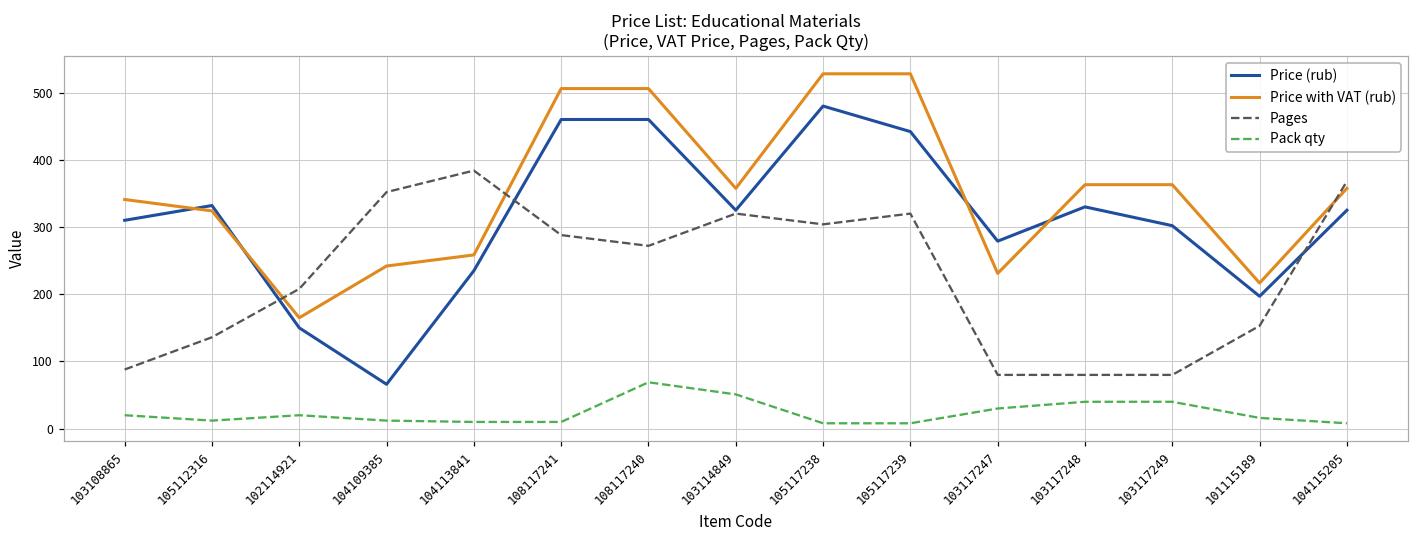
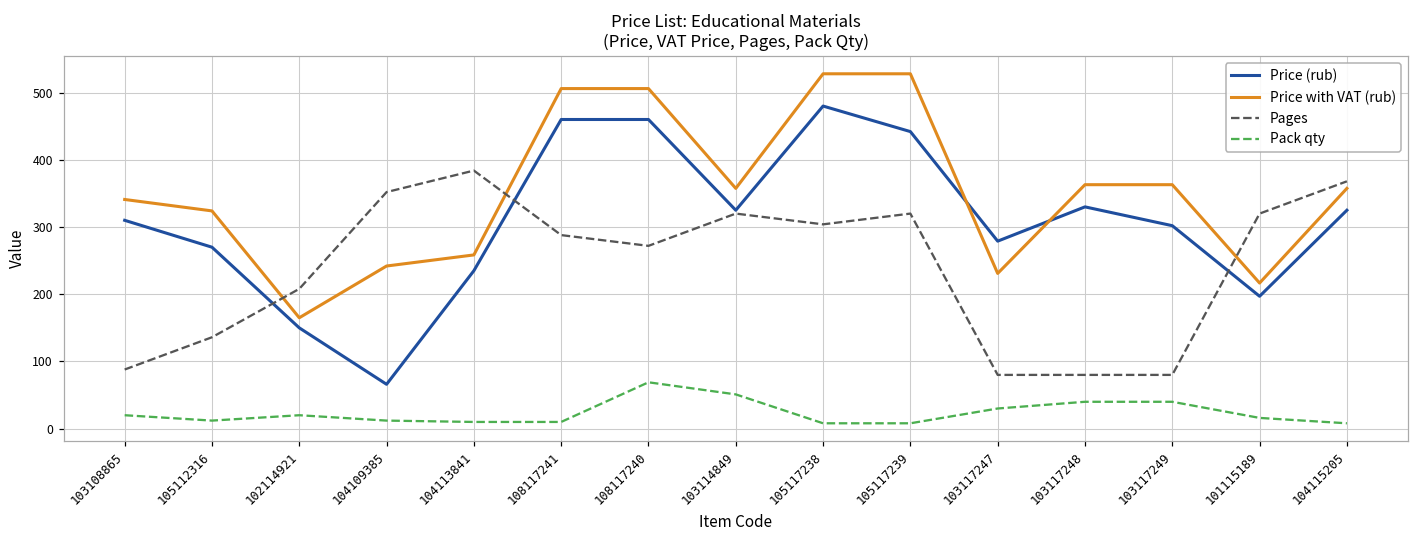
Price (rub), 105112316: 330 -> 270
Pages, 101115189: 150 -> 320
